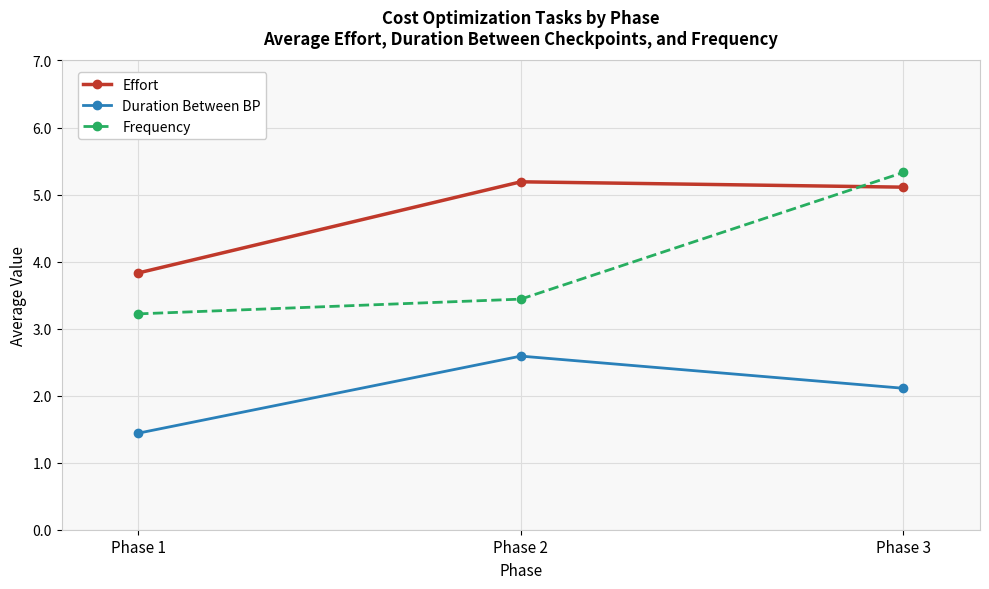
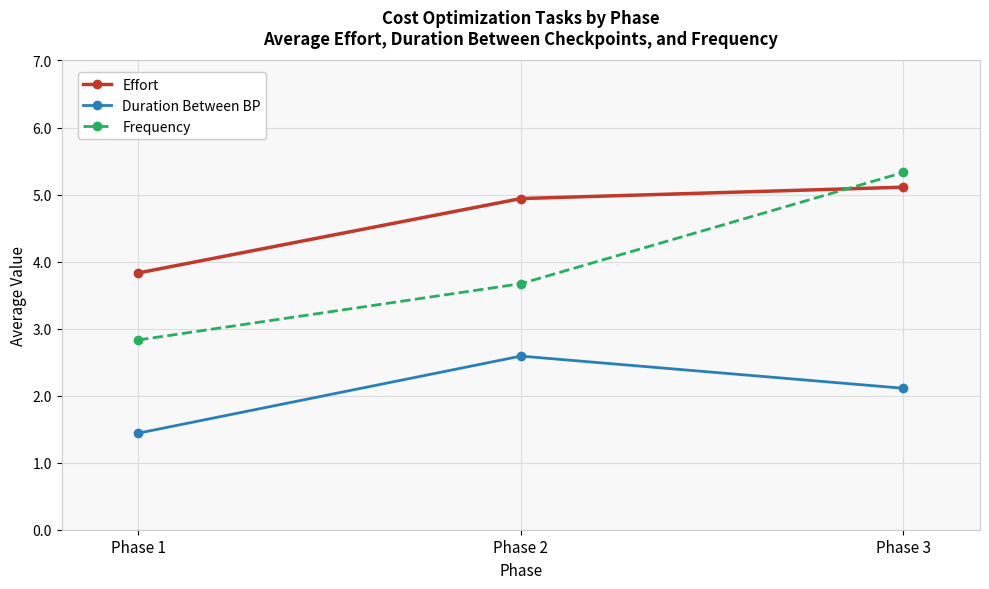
Frequency, Phase 1: 3.2 -> 2.8
Effort, Phase 2: 5.2 -> 4.9
Frequency, Phase 2: 3.4 -> 3.7
